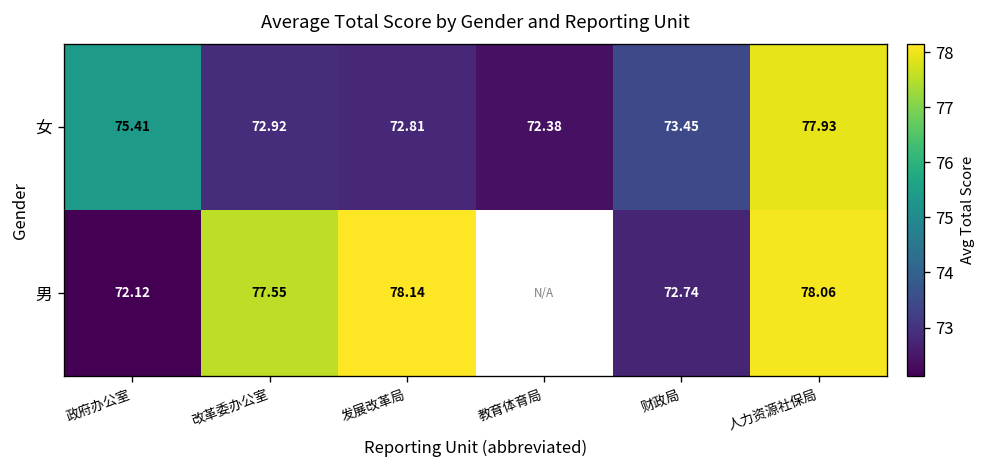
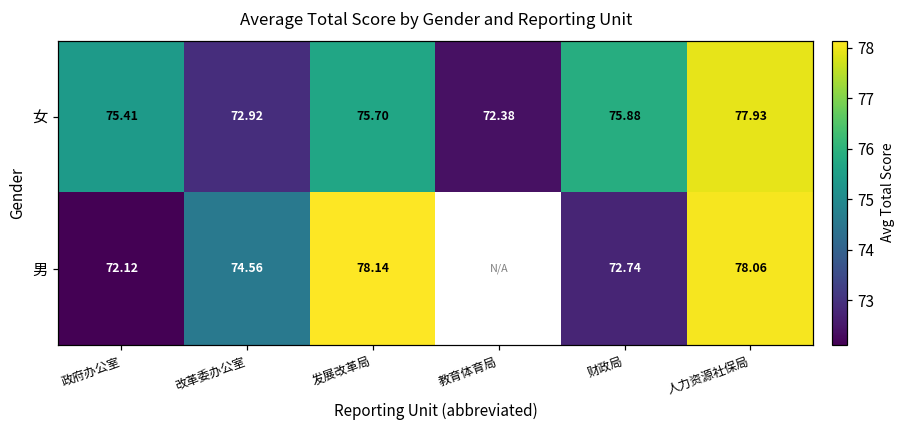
女, 发展改革局: 72.81 -> 75.70
女, 财政局: 73.45 -> 75.88
男, 改革委办公室: 77.55 -> 74.56
